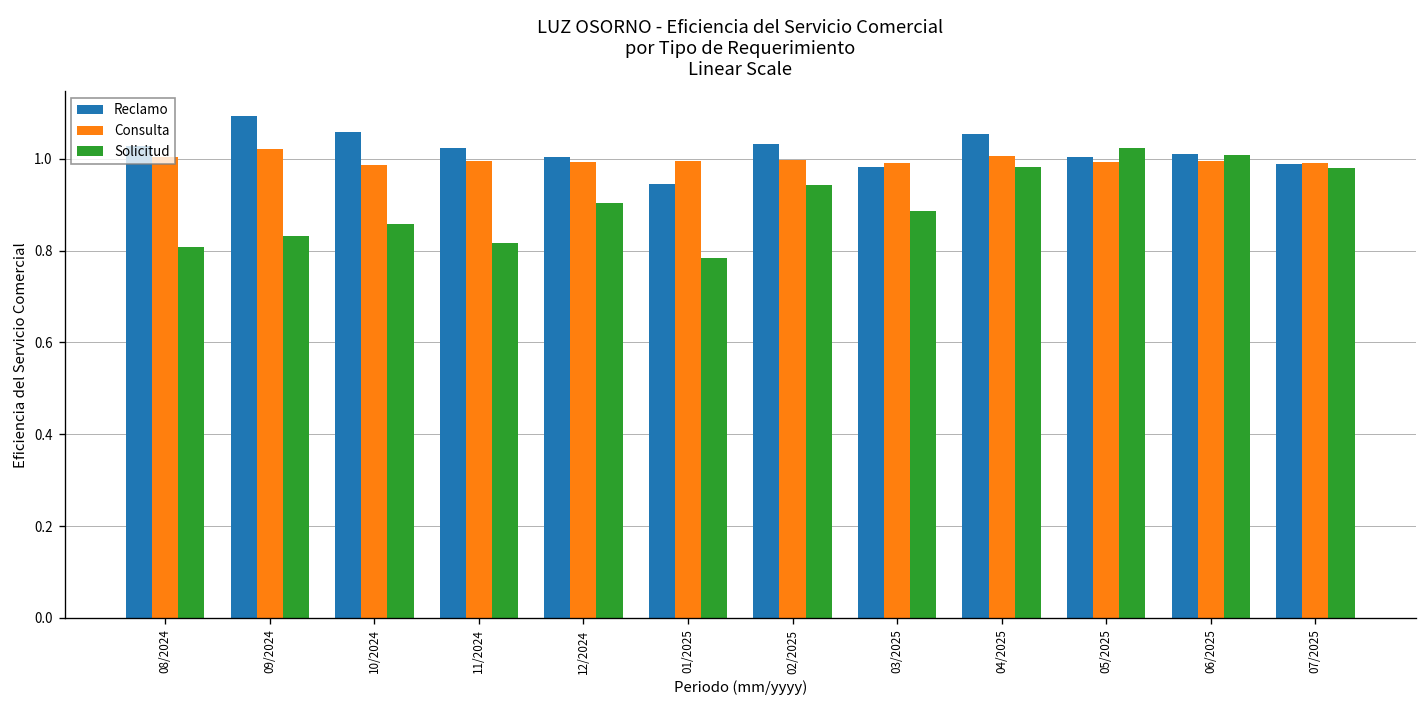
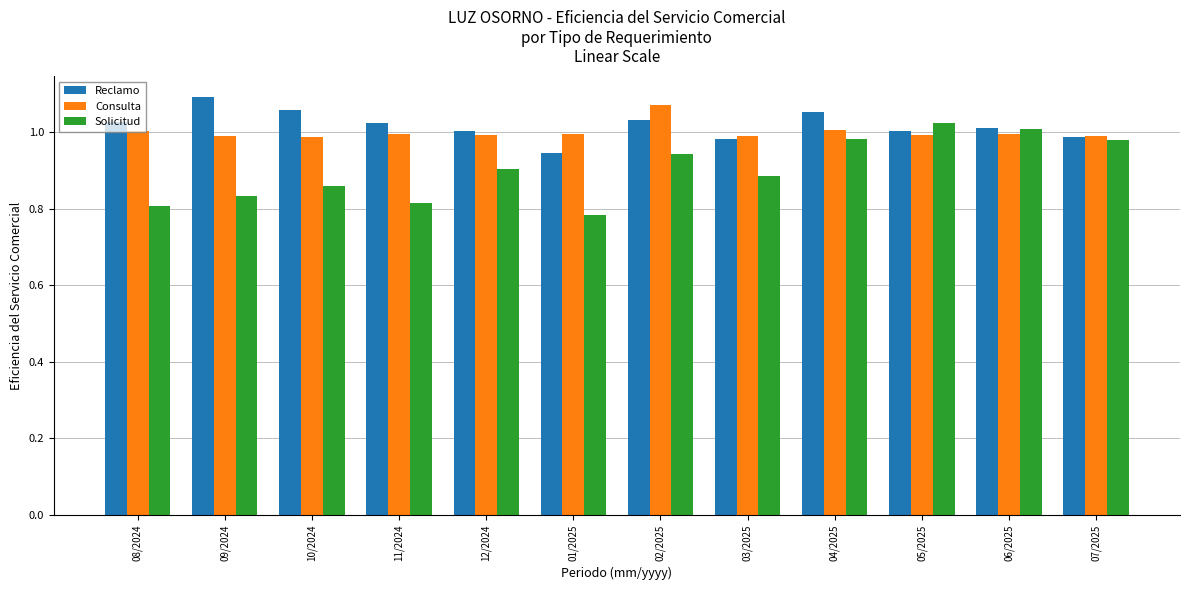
Consulta, 09/2024: 1.02 -> 0.99
Consulta, 02/2025: 1.00 -> 1.07
